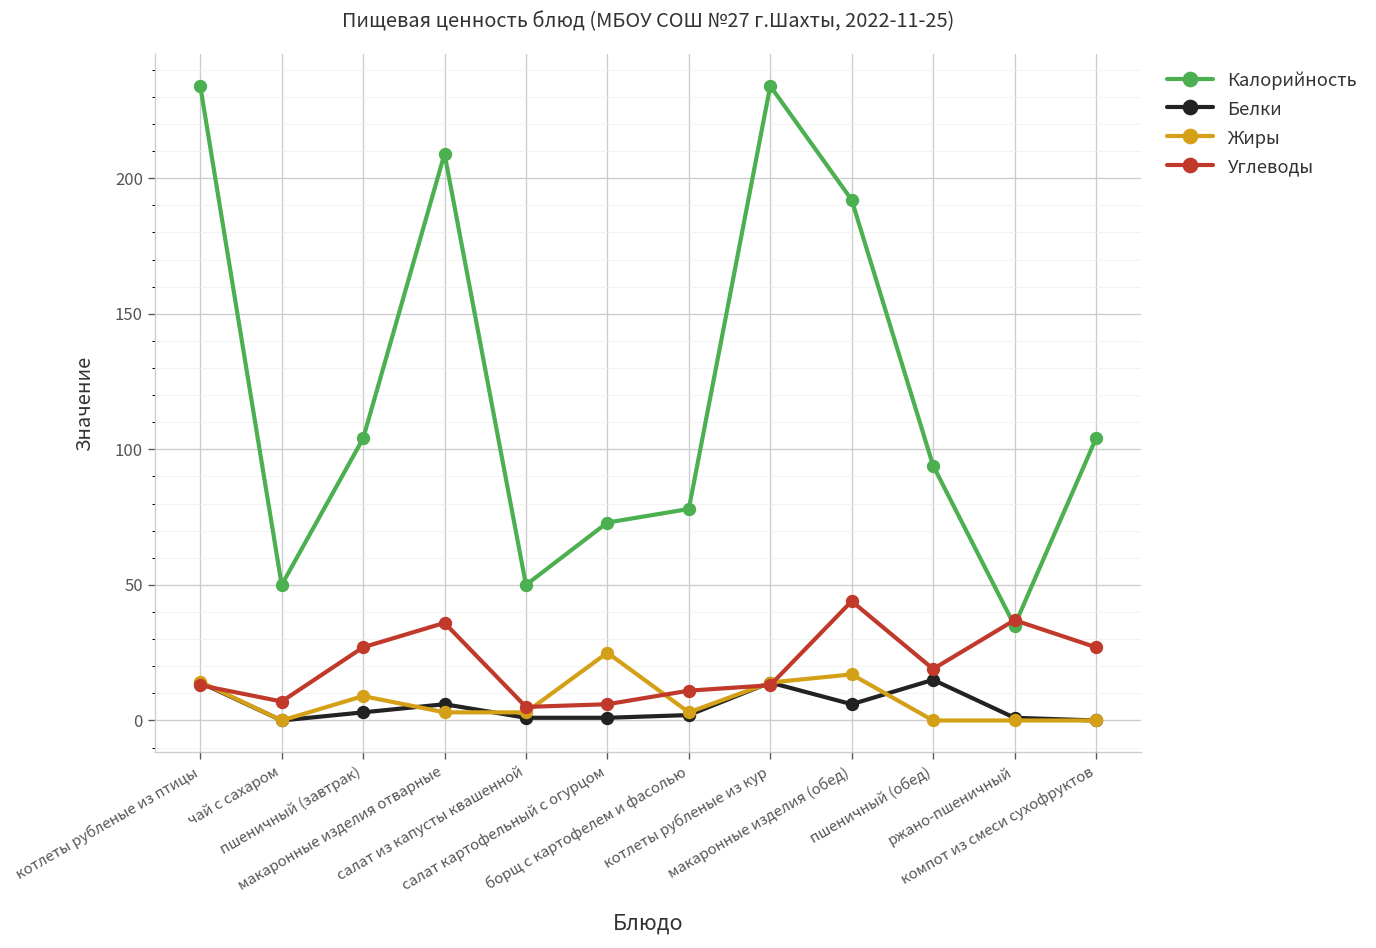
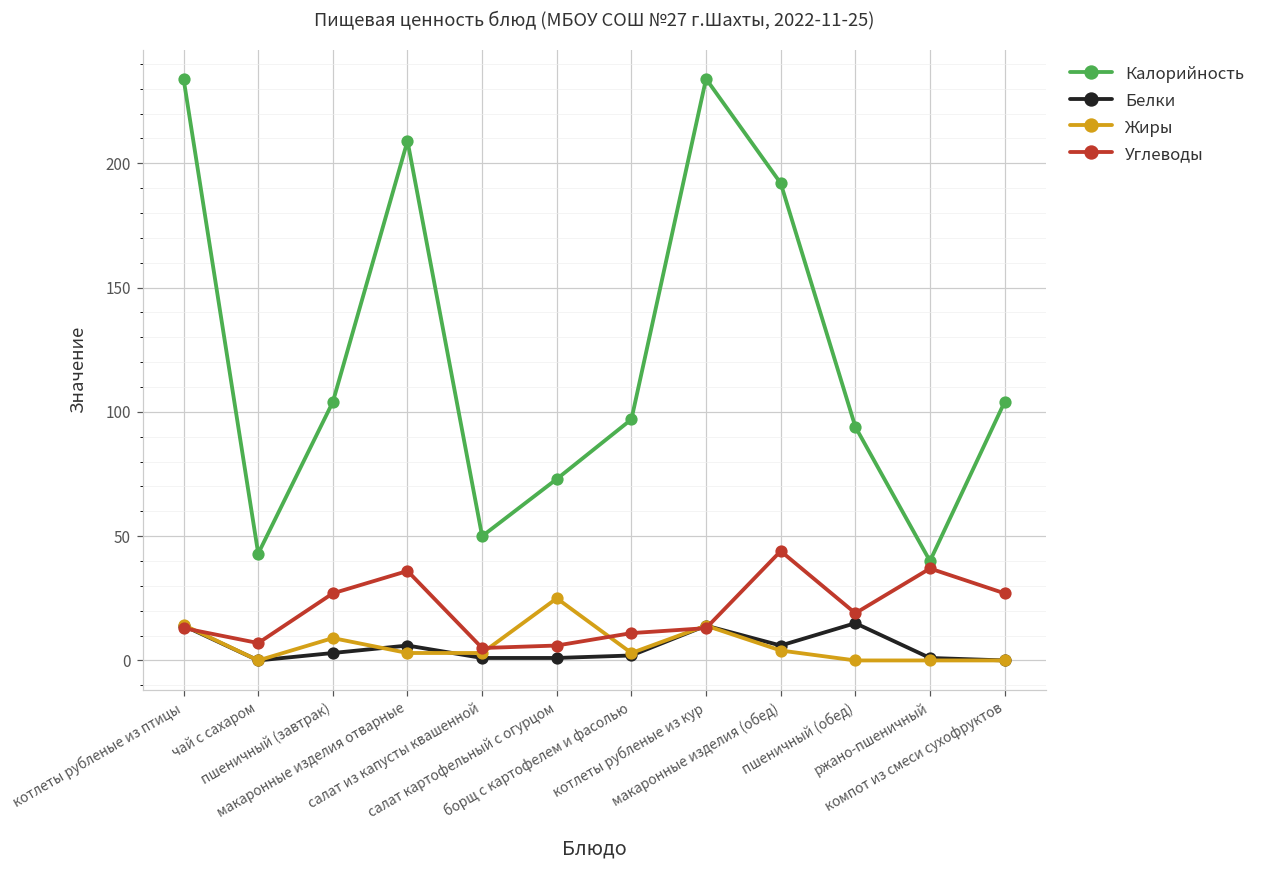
Калорийность, чай с сахаром: 50 -> 43
Калорийность, борщ с картофелем и фасолью: 78 -> 97
Жиры, макаронные изделия (обед): 17 -> 4
Калорийность, ржано-пшеничный: 35 -> 40
